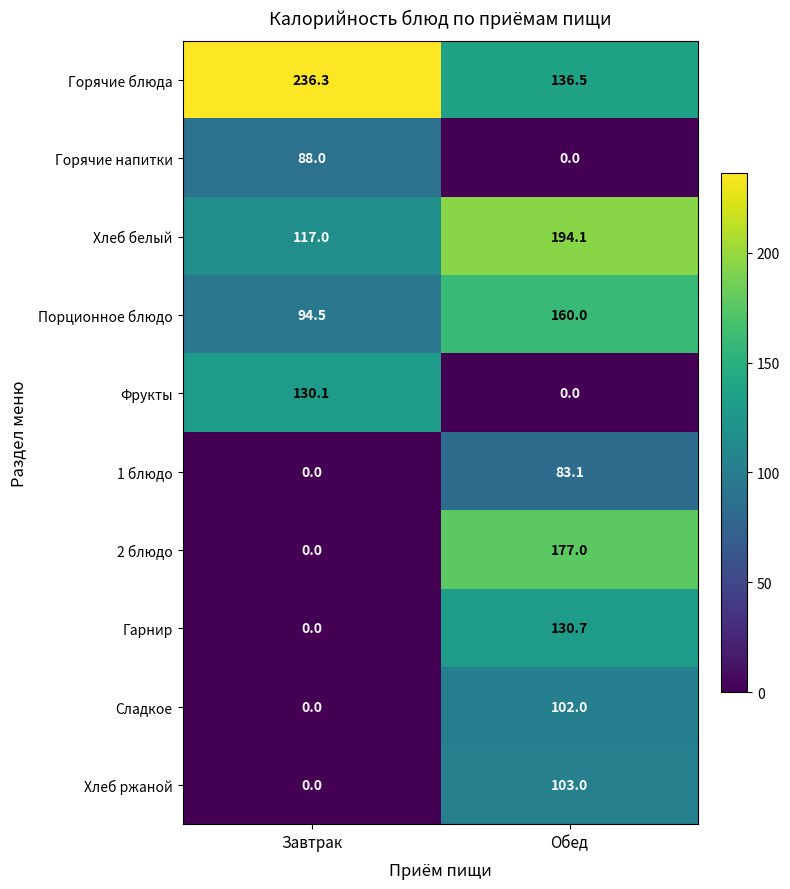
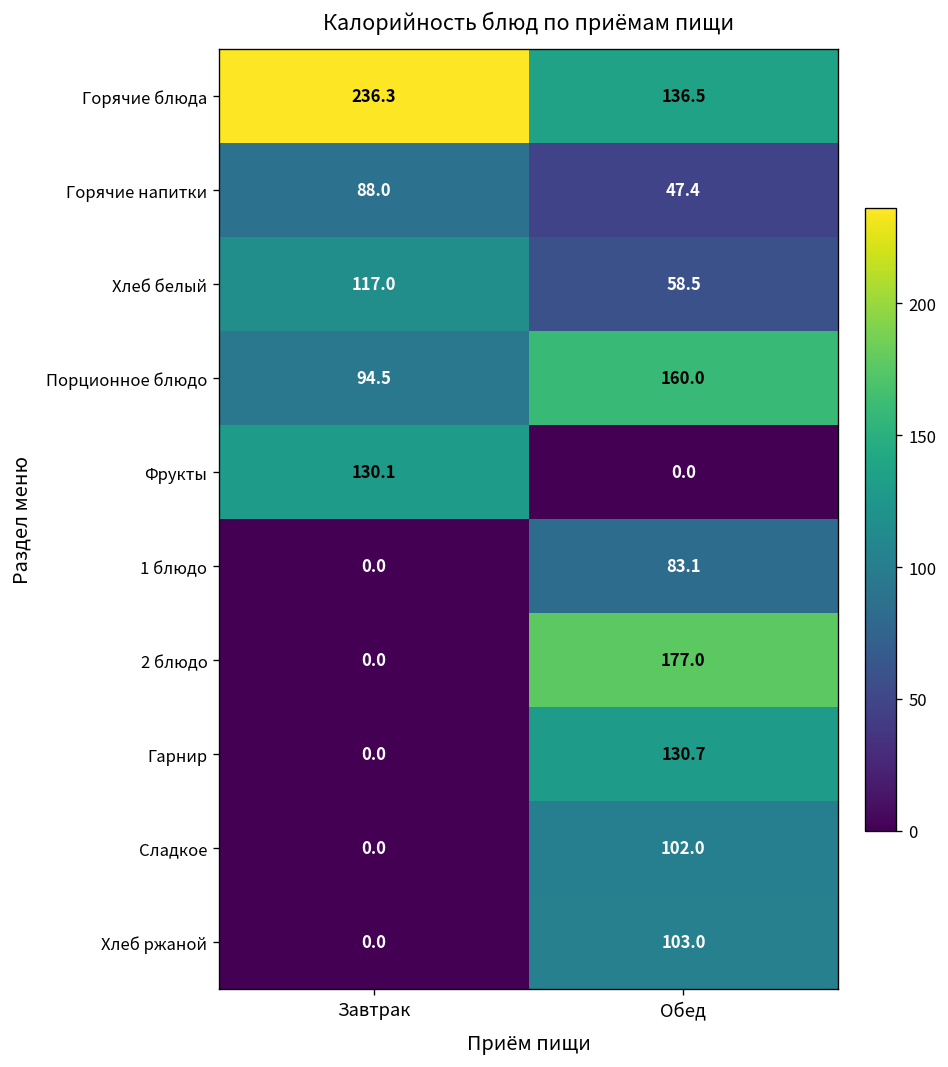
Горячие напитки, Обед: 0.0 -> 47.4
Хлеб белый, Обед: 194.1 -> 58.5
